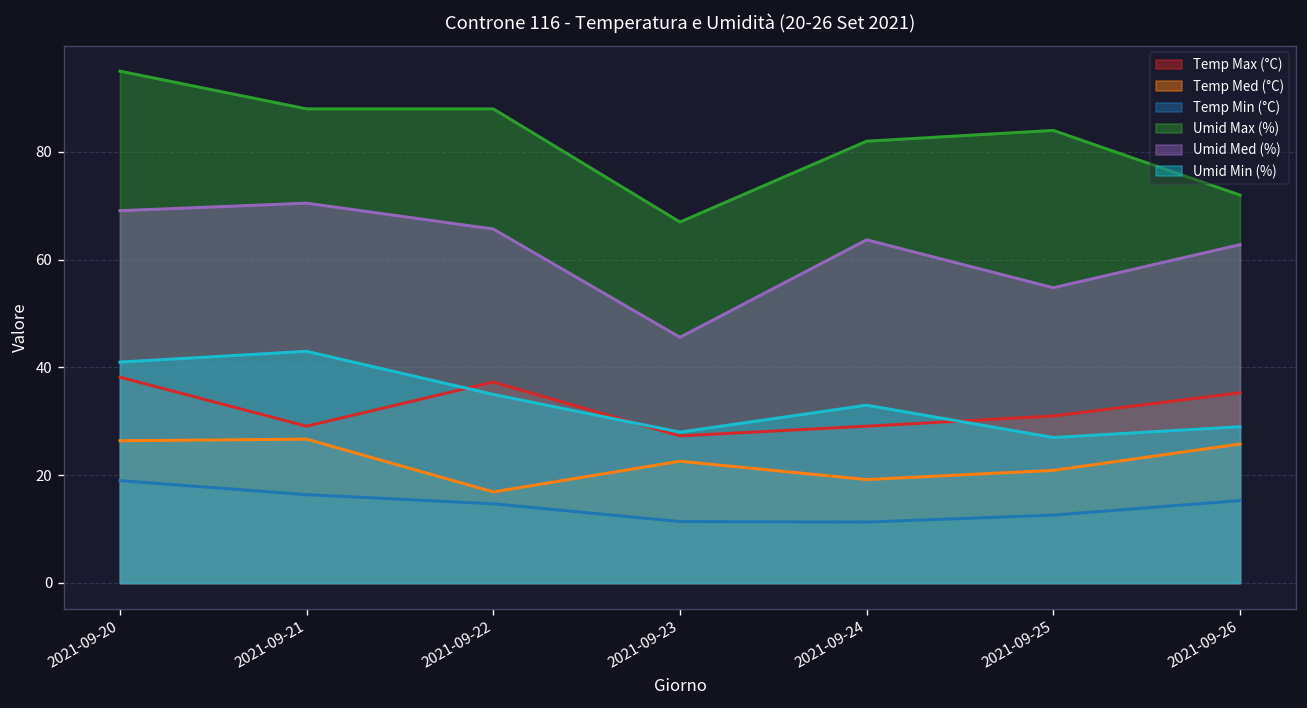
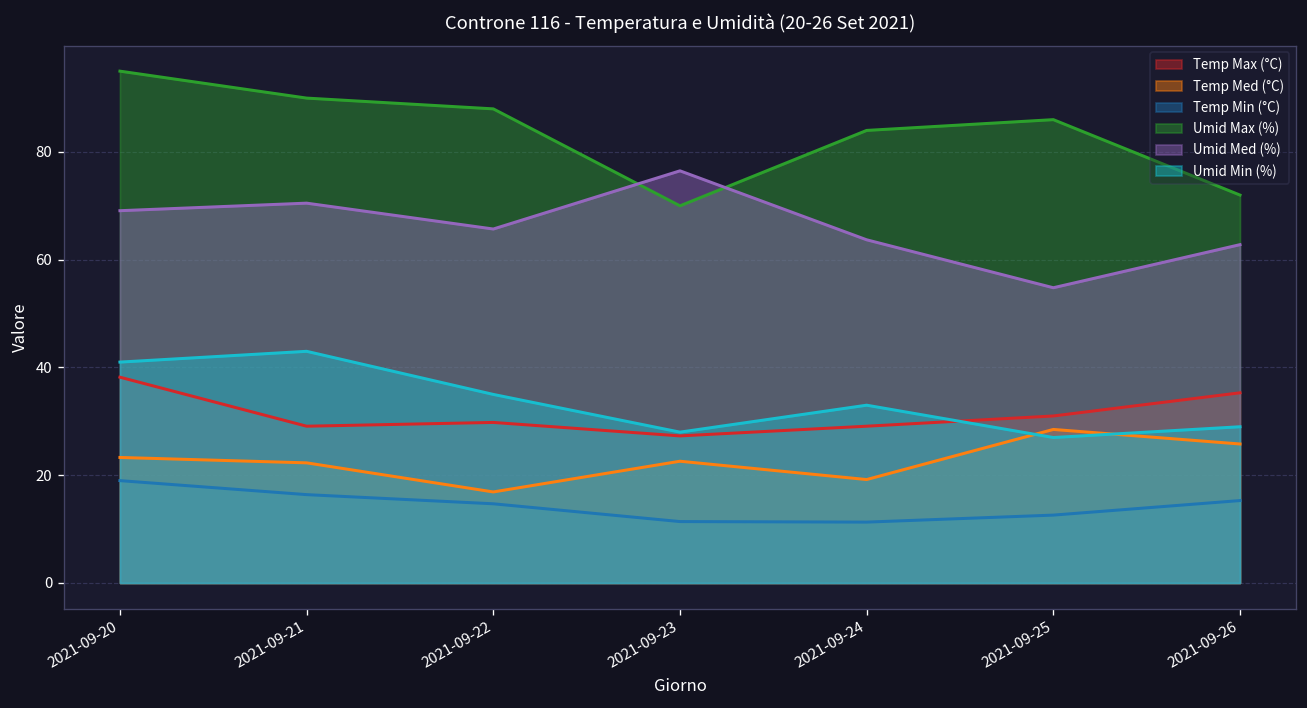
Temp Med (°C), 2021-09-20: 26 -> 23
Temp Med (°C), 2021-09-21: 27 -> 22
Umid Max (%), 2021-09-21: 88 -> 90
Temp Max (°C), 2021-09-22: 37 -> 30
Umid Max (%), 2021-09-23: 67 -> 70
Umid Med (%), 2021-09-23: 46 -> 77
Umid Max (%), 2021-09-24: 82 -> 84
Temp Med (°C), 2021-09-25: 21 -> 29
Umid Max (%), 2021-09-25: 84 -> 86
